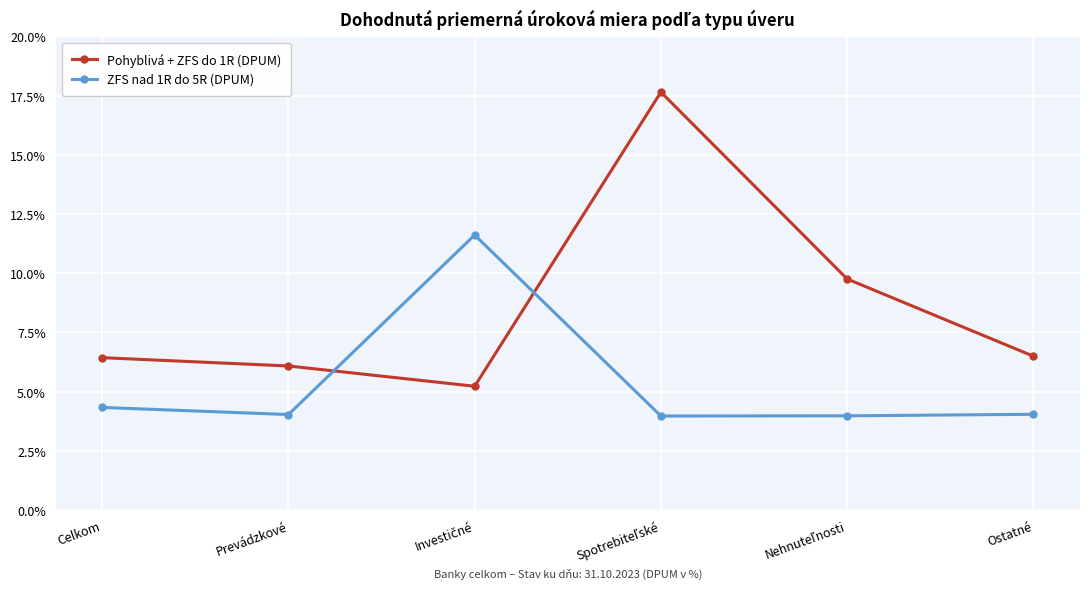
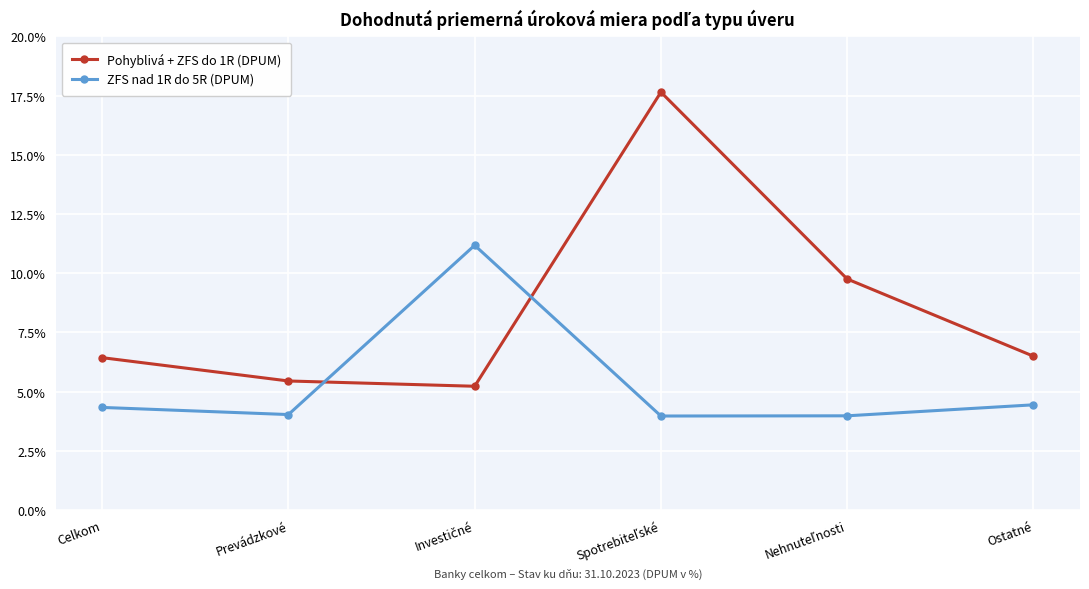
Pohyblivá + ZFS do 1R (DPUM), Prevádzkové: 6.1% -> 5.4%
ZFS nad 1R do 5R (DPUM), Investičné: 11.6% -> 11.2%
ZFS nad 1R do 5R (DPUM), Ostatné: 4.0% -> 4.4%
